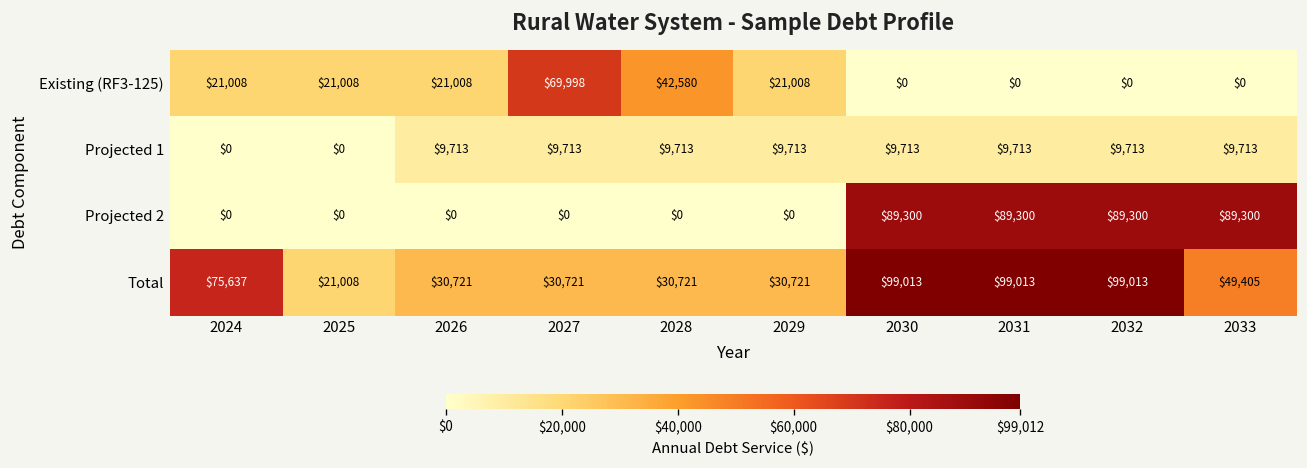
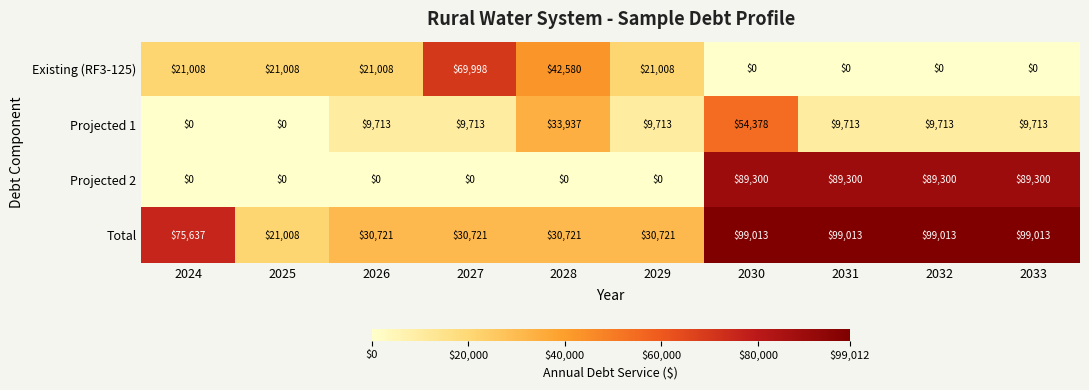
Projected 1, 2028: $9,713 -> $33,937
Projected 1, 2030: $9,713 -> $54,378
Total, 2033: $49,405 -> $99,013
